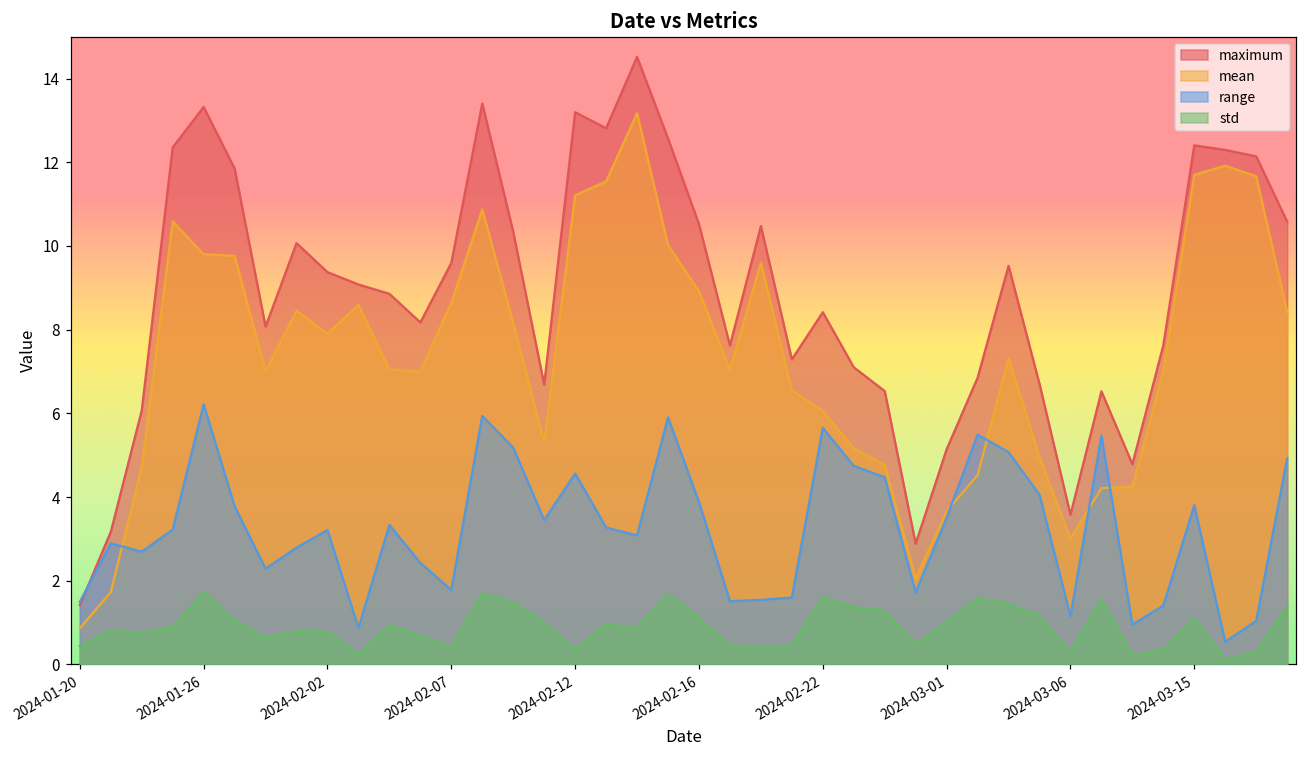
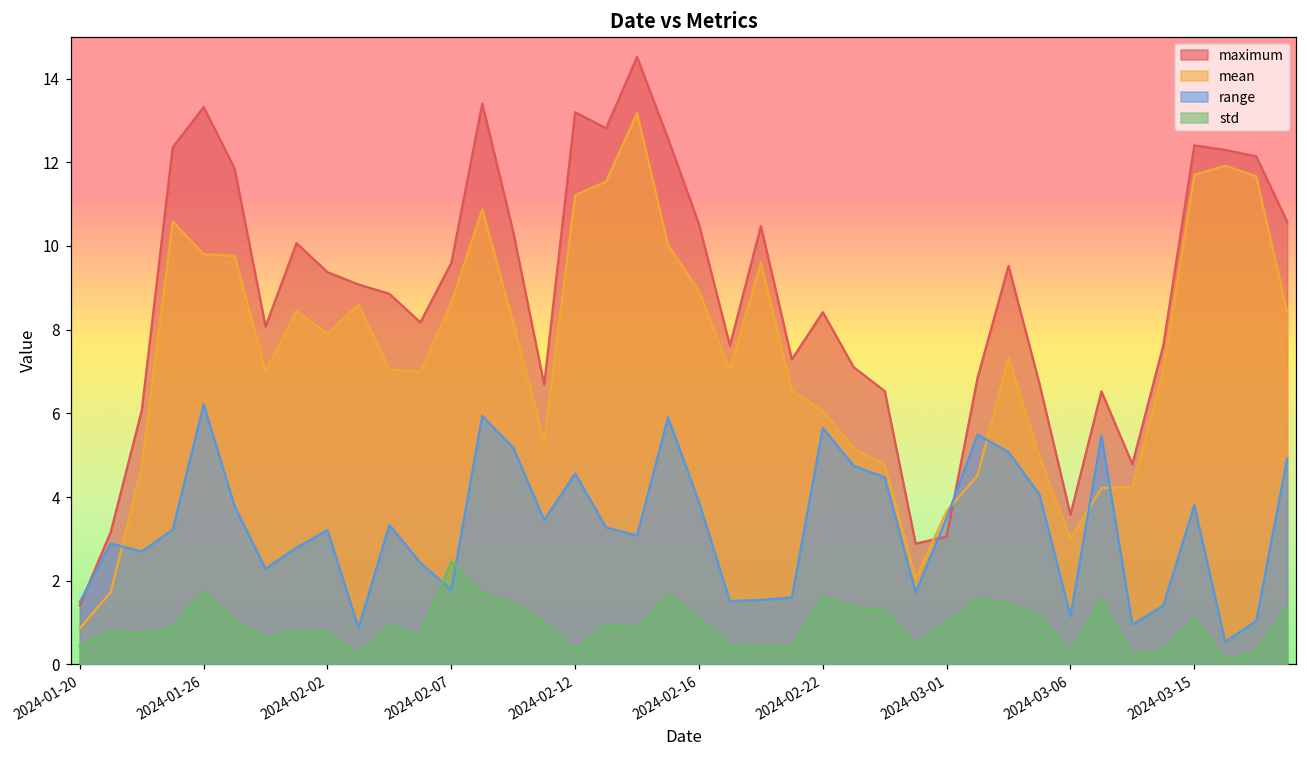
std, 2024-02-07: 0.4 -> 2.5
maximum, 2024-03-01: 5.1 -> 3.1
